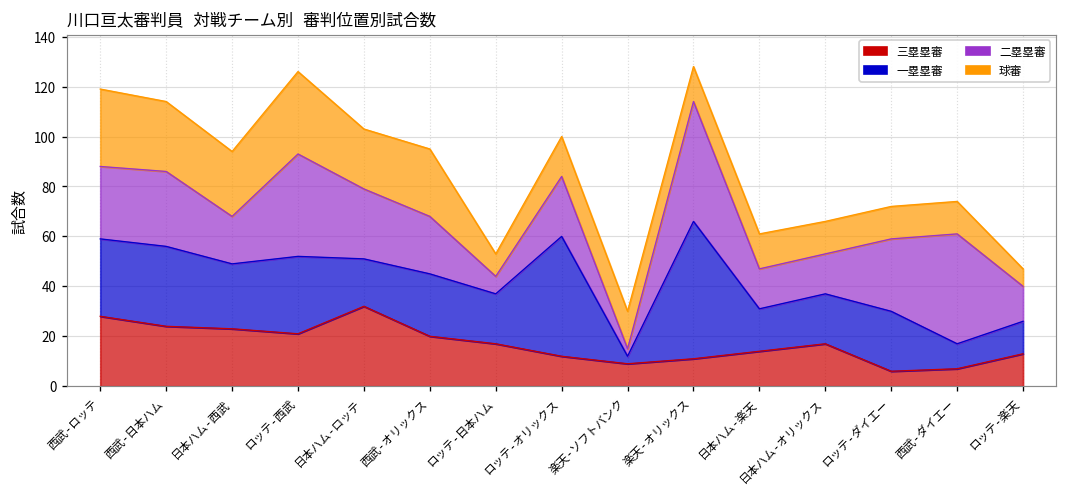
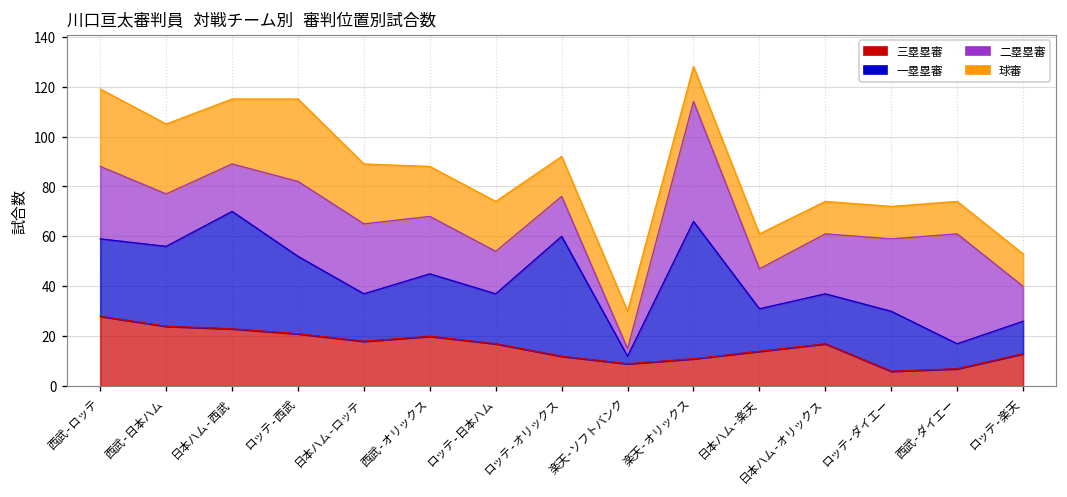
二塁塁審, 西武-日本ハム: 30 -> 21
一塁塁審, 日本ハム-西武: 26 -> 47
二塁塁審, ロッテ-西武: 41 -> 30
三塁塁審, 日本ハム-ロッテ: 32 -> 18
球審, 西武-オリックス: 27 -> 20
二塁塁審, ロッテ-日本ハム: 7 -> 17
球審, ロッテ-日本ハム: 9 -> 20
二塁塁審, ロッテ-オリックス: 24 -> 16
二塁塁審, 日本ハム-オリックス: 16 -> 24
球審, ロッテ-楽天: 7 -> 13
